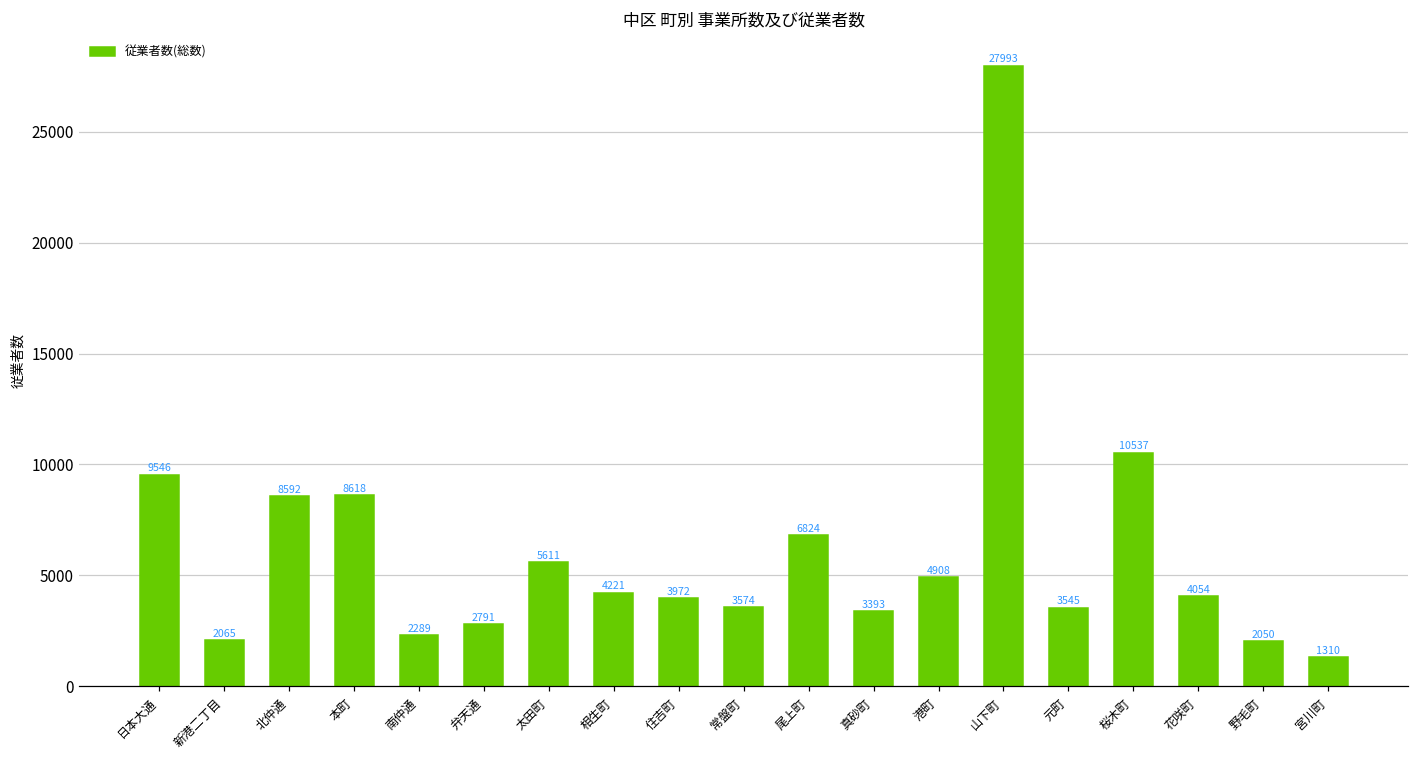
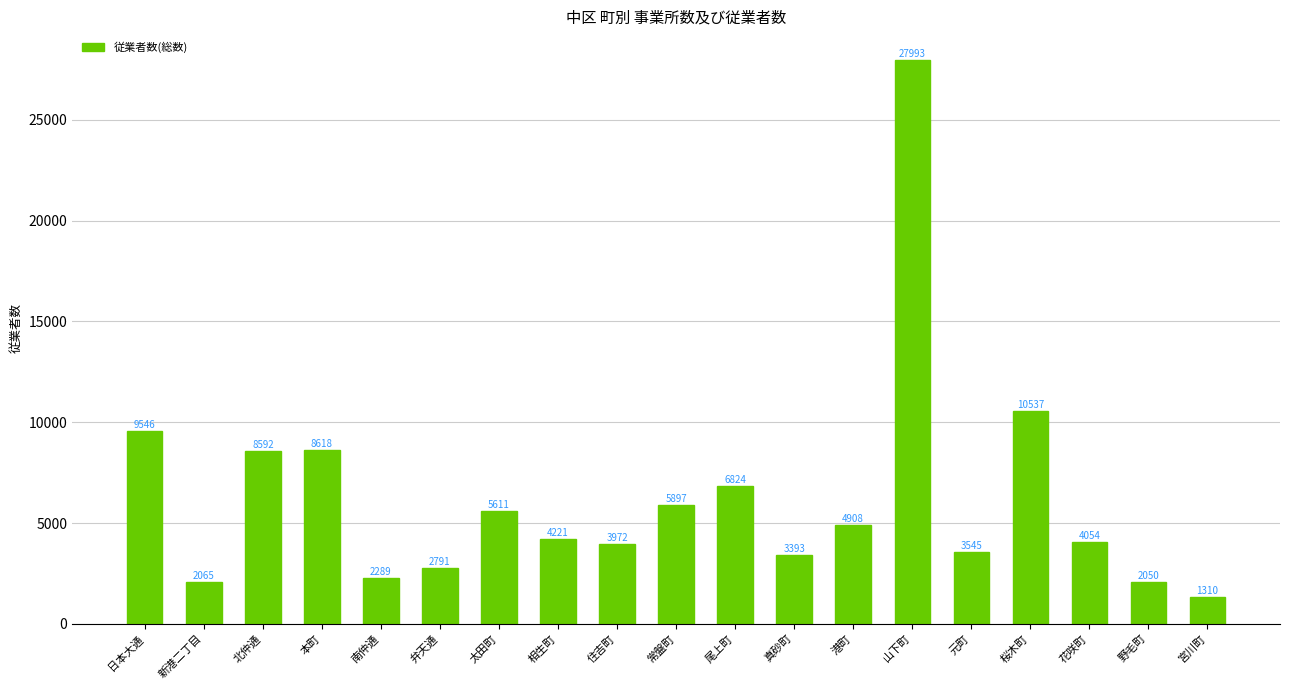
常盤町: 3574 -> 5897
